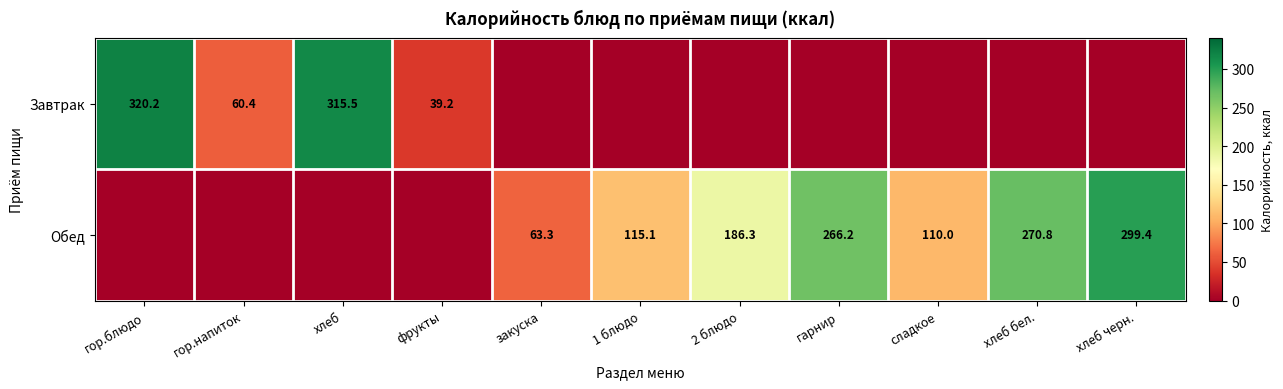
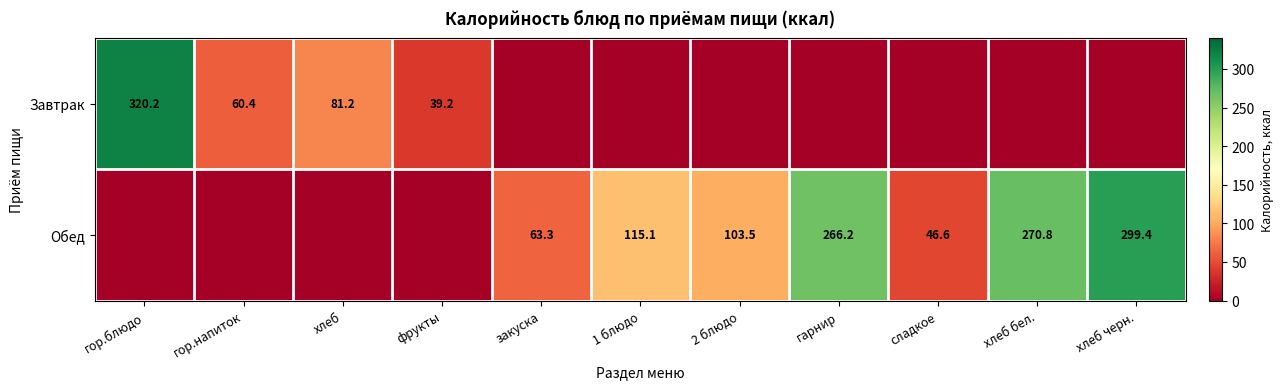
Завтрак, хлеб: 315.5 -> 81.2
Обед, 2 блюдо: 186.3 -> 103.5
Обед, сладкое: 110.0 -> 46.6
